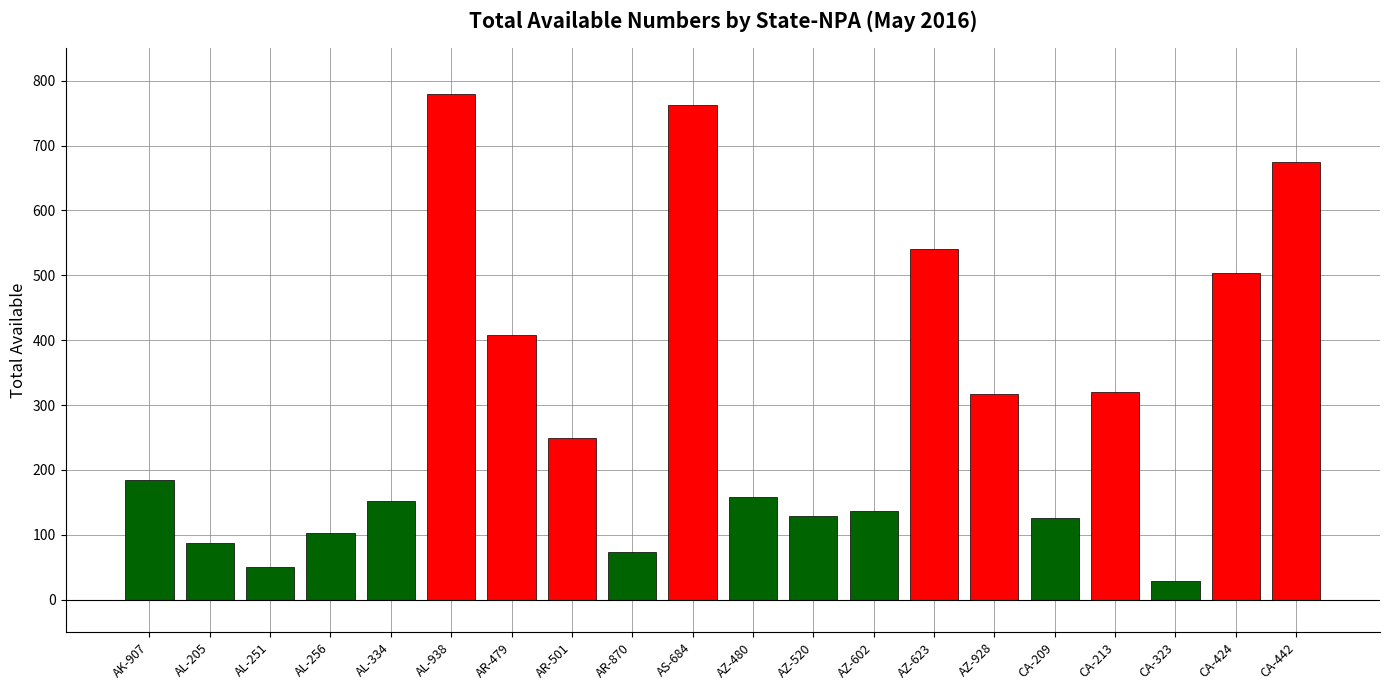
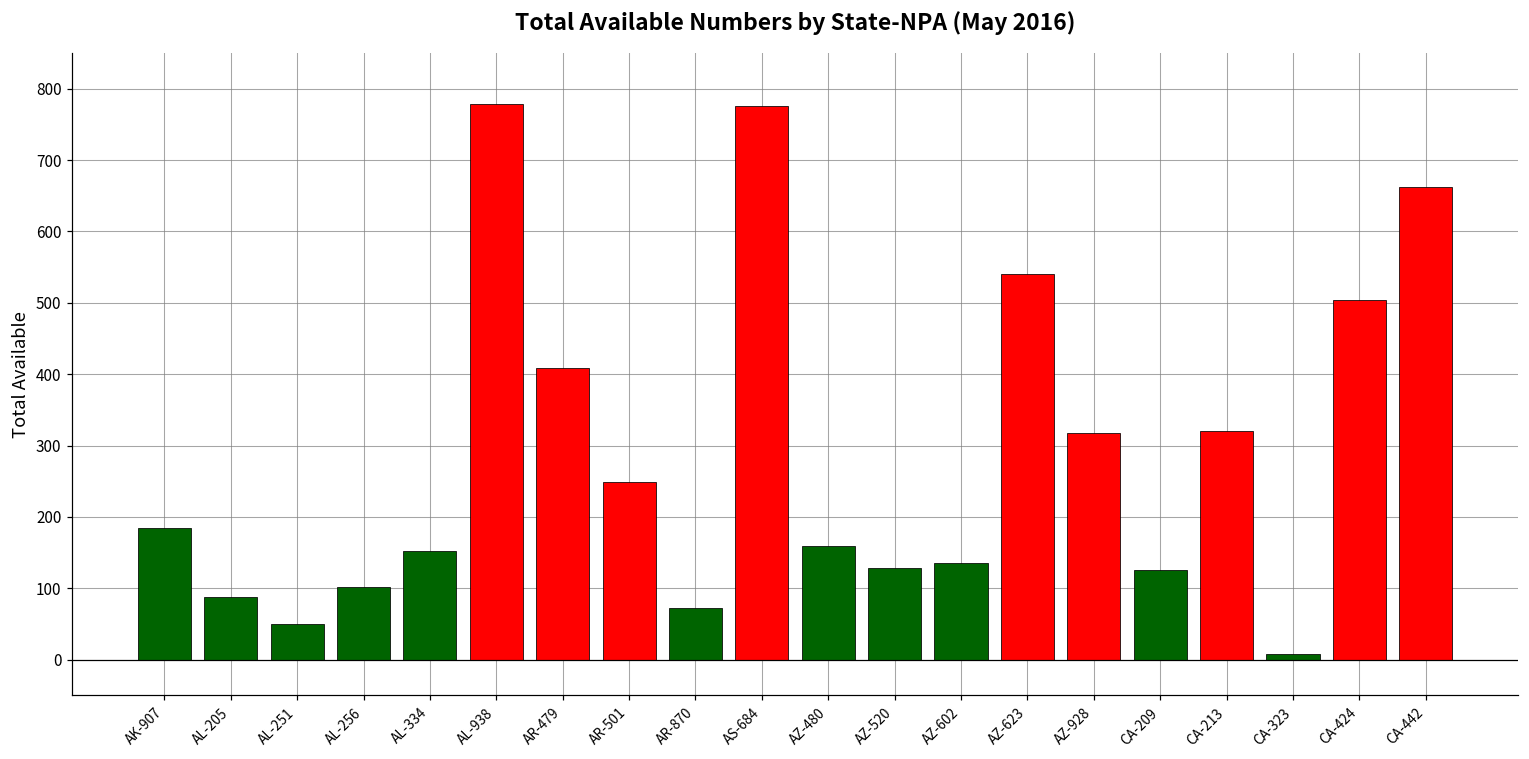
AS-684: 760 -> 780
CA-323: 30 -> 10
CA-442: 680 -> 660
